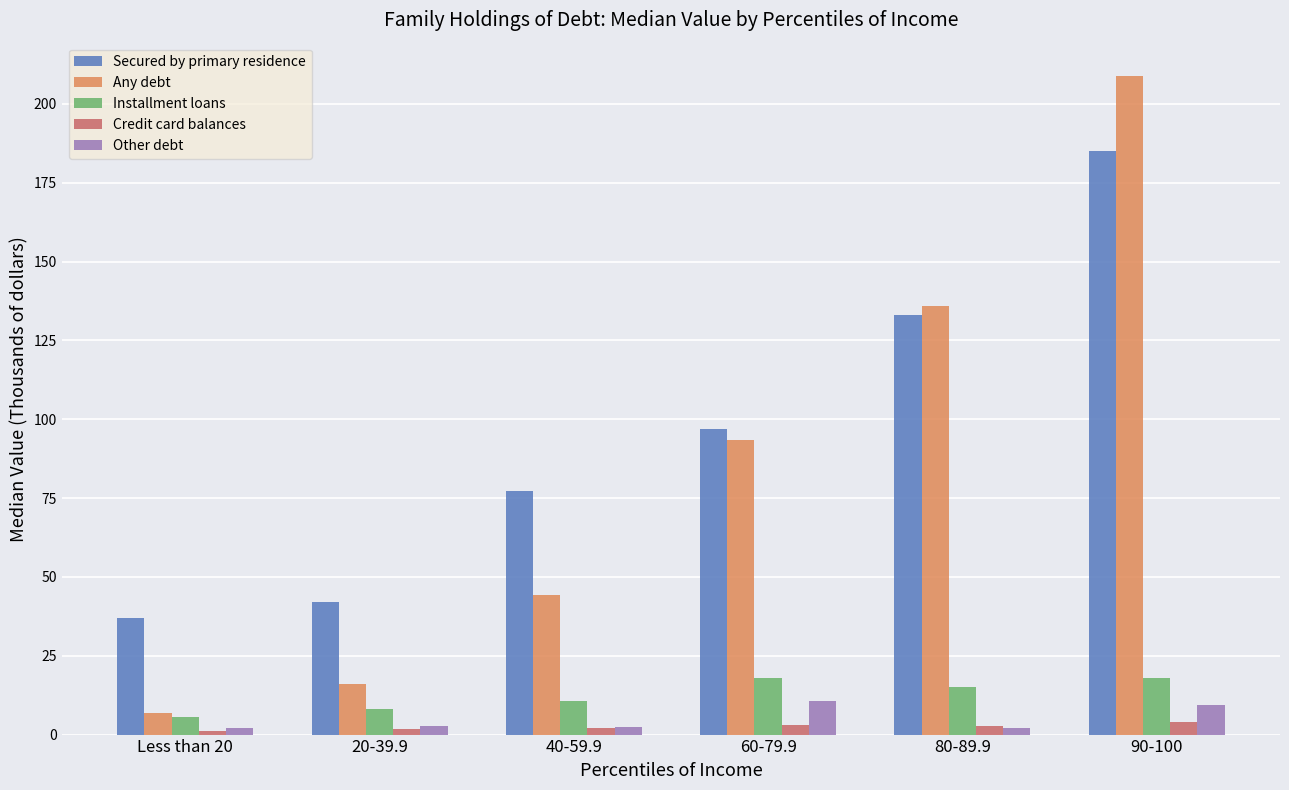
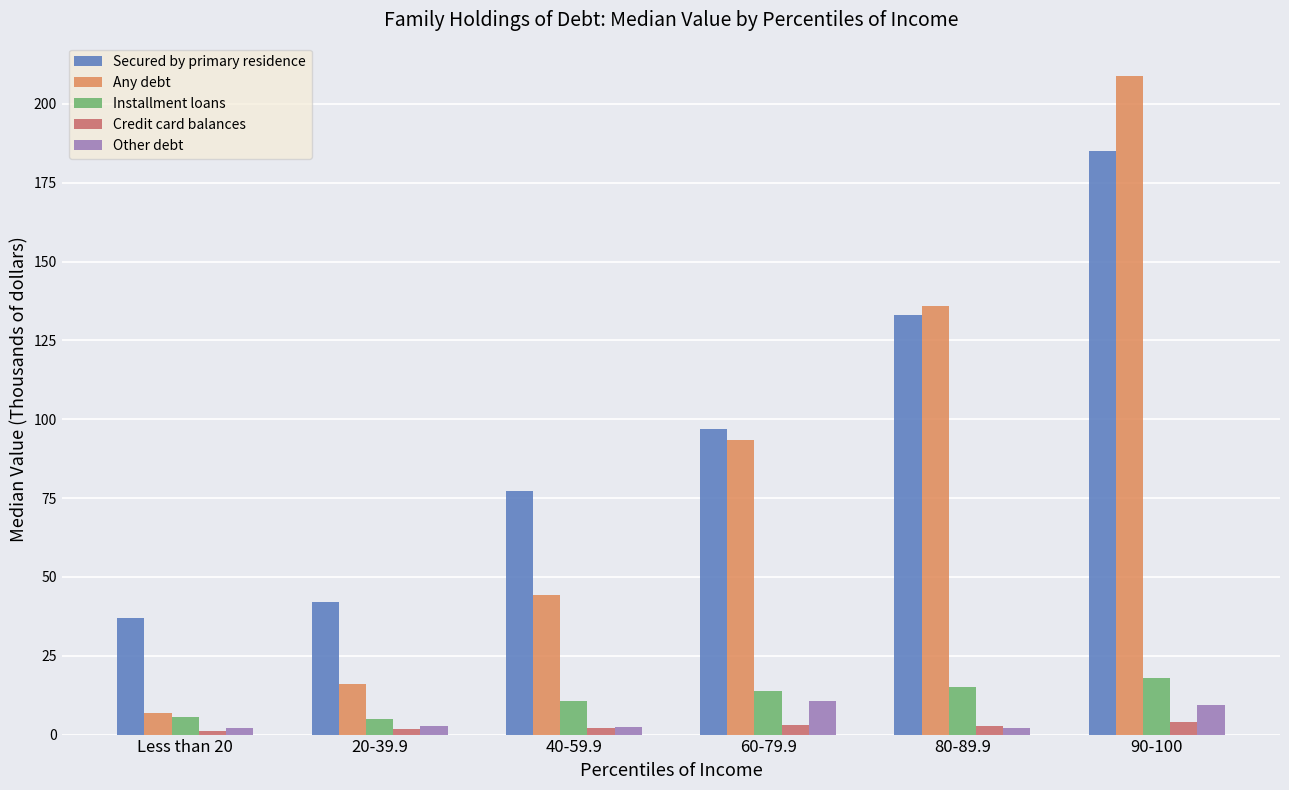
Installment loans, 20-39.9: 8 -> 5
Installment loans, 60-79.9: 18 -> 14
